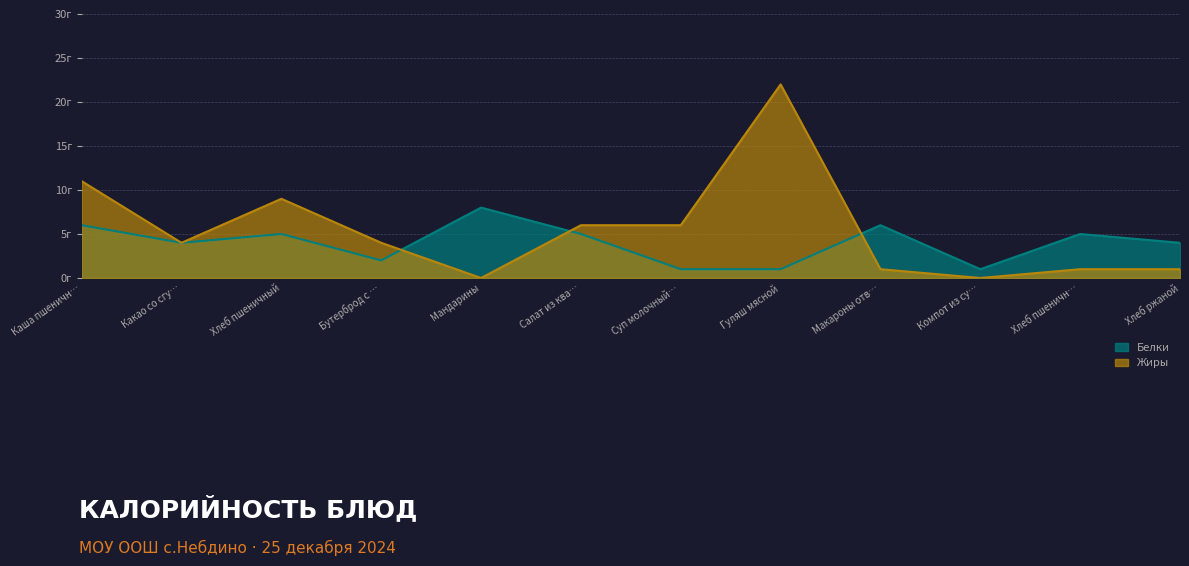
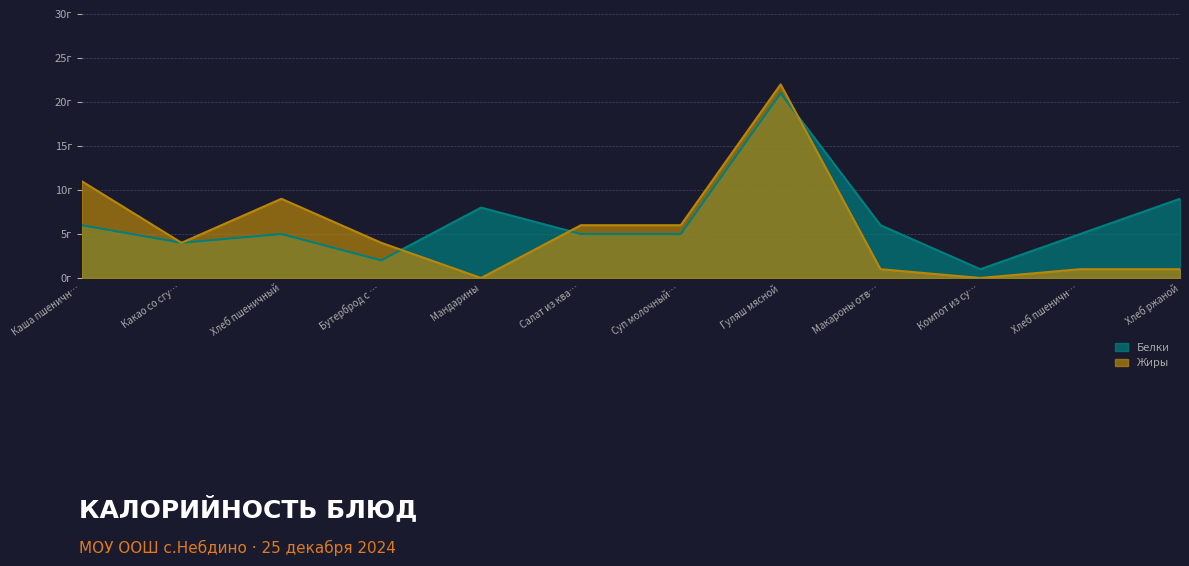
Белки, Суп молочный…: 1г -> 5г
Белки, Гуляш мясной: 1г -> 21г
Белки, Хлеб ржаной: 4г -> 9г
